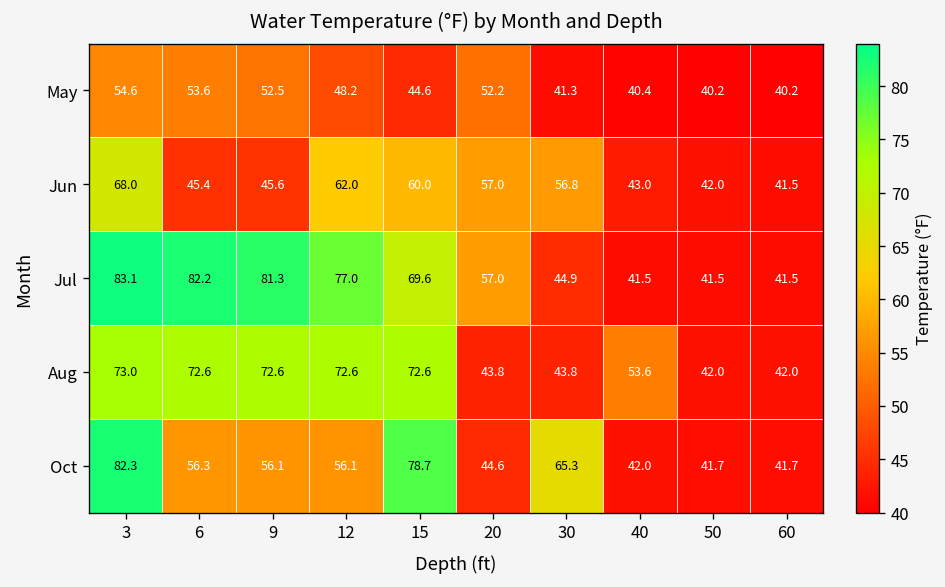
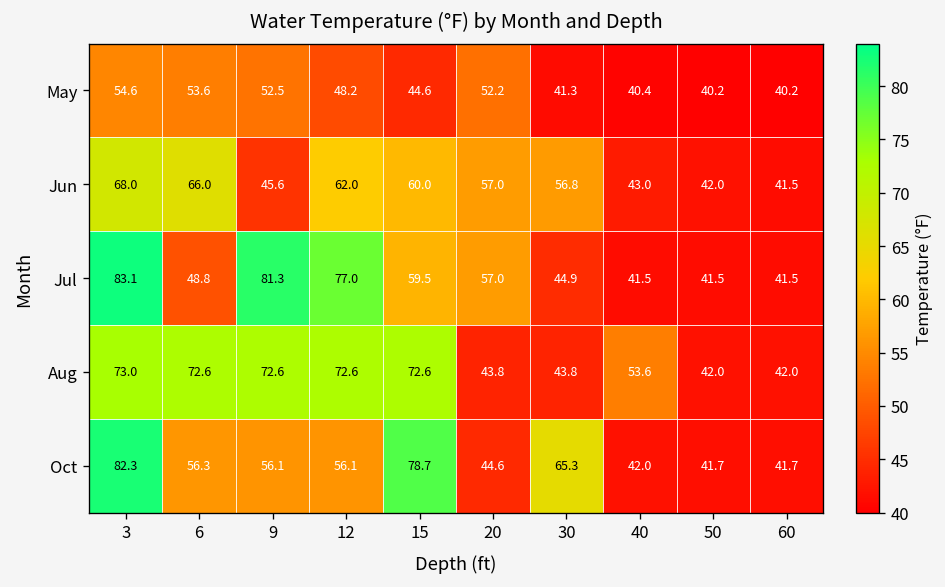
Jun, 6: 45.4 -> 66.0
Jul, 6: 82.2 -> 48.8
Jul, 15: 69.6 -> 59.5
